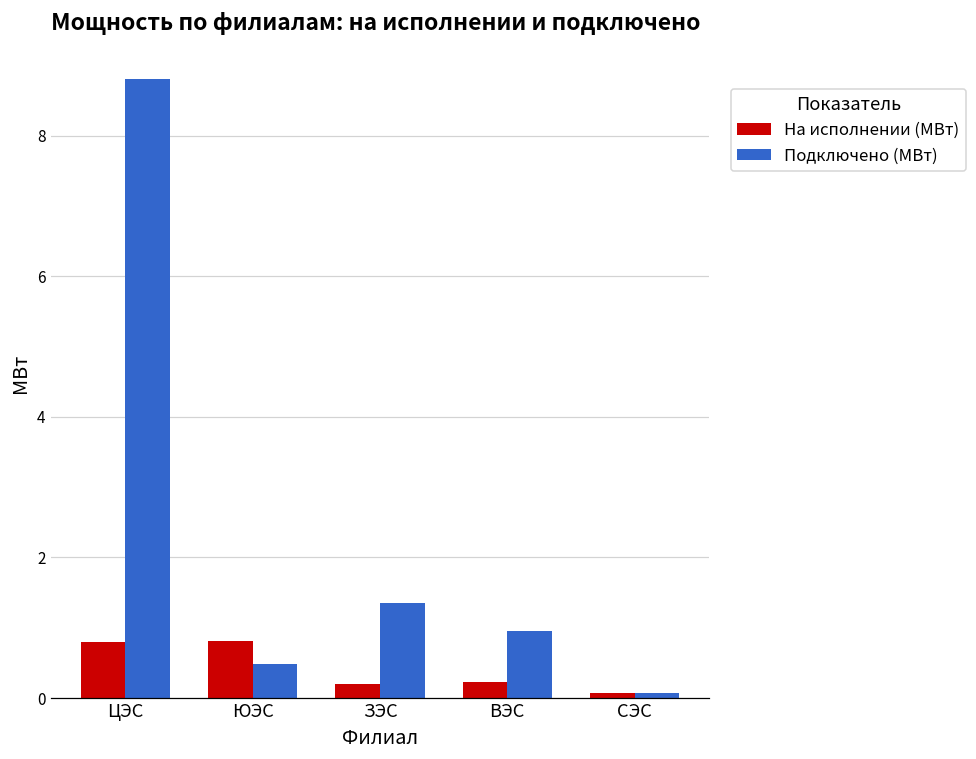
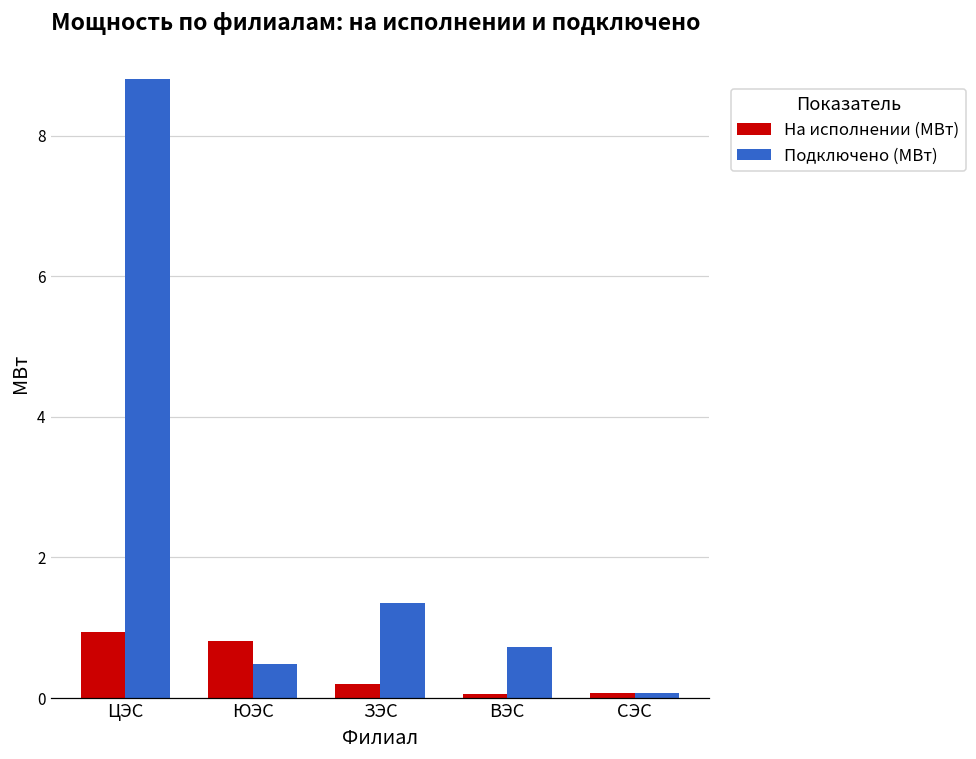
На исполнении (МВт), ЦЭС: 0.8 -> 0.9
На исполнении (МВт), ВЭС: 0.2 -> 0.1
Подключено (МВт), ВЭС: 1.0 -> 0.7
